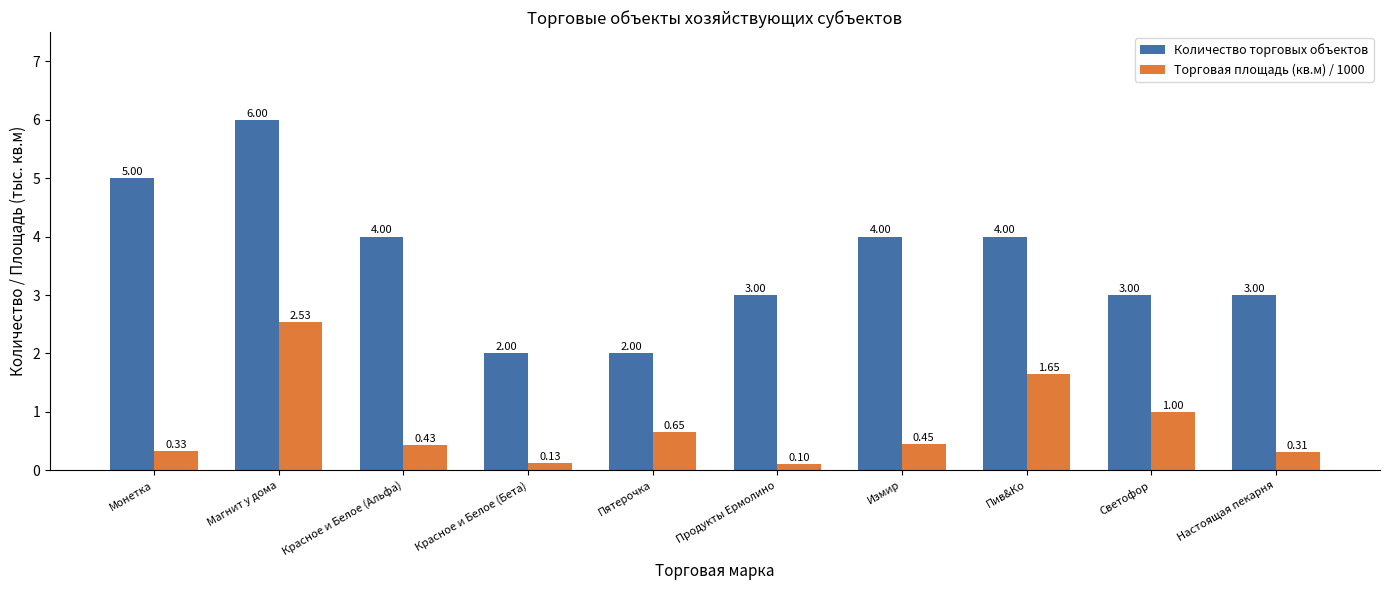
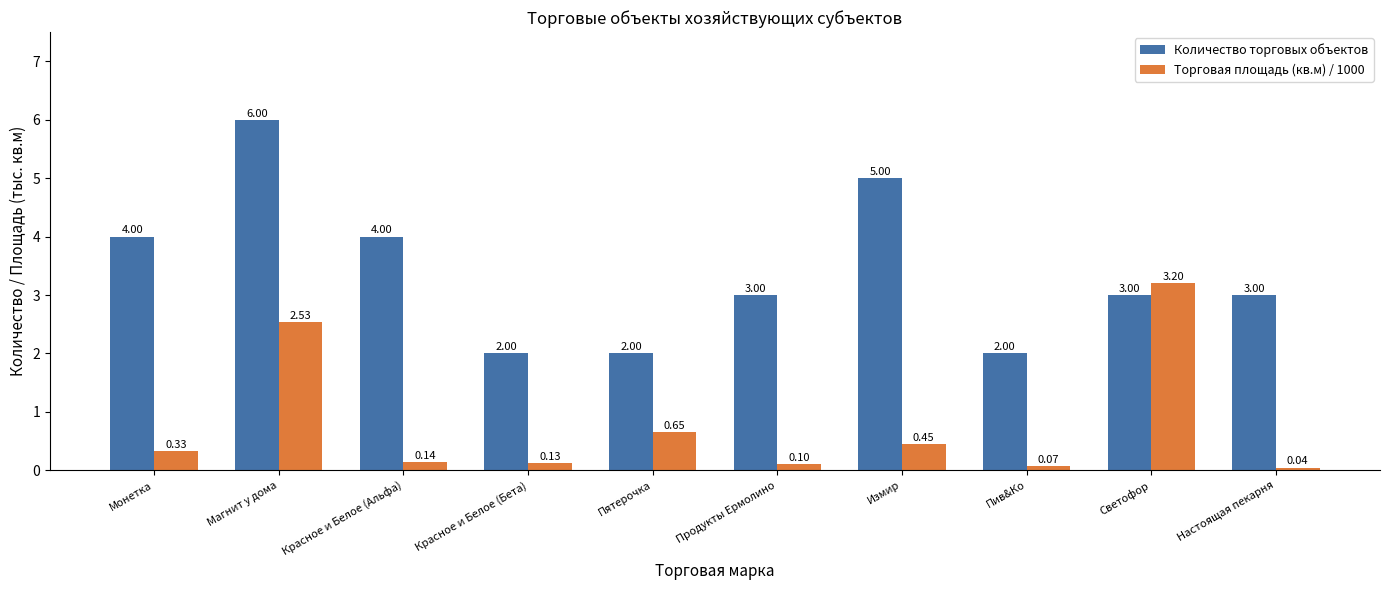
Количество торговых объектов, Монетка: 5.00 -> 4.00
Торговая площадь (кв.м) / 1000, Красное и Белое (Альфа): 0.43 -> 0.14
Количество торговых объектов, Измир: 4.00 -> 5.00
Количество торговых объектов, Пив&Ко: 4.00 -> 2.00
Торговая площадь (кв.м) / 1000, Пив&Ко: 1.65 -> 0.07
Торговая площадь (кв.м) / 1000, Светофор: 1.00 -> 3.20
Торговая площадь (кв.м) / 1000, Настоящая пекарня: 0.31 -> 0.04
